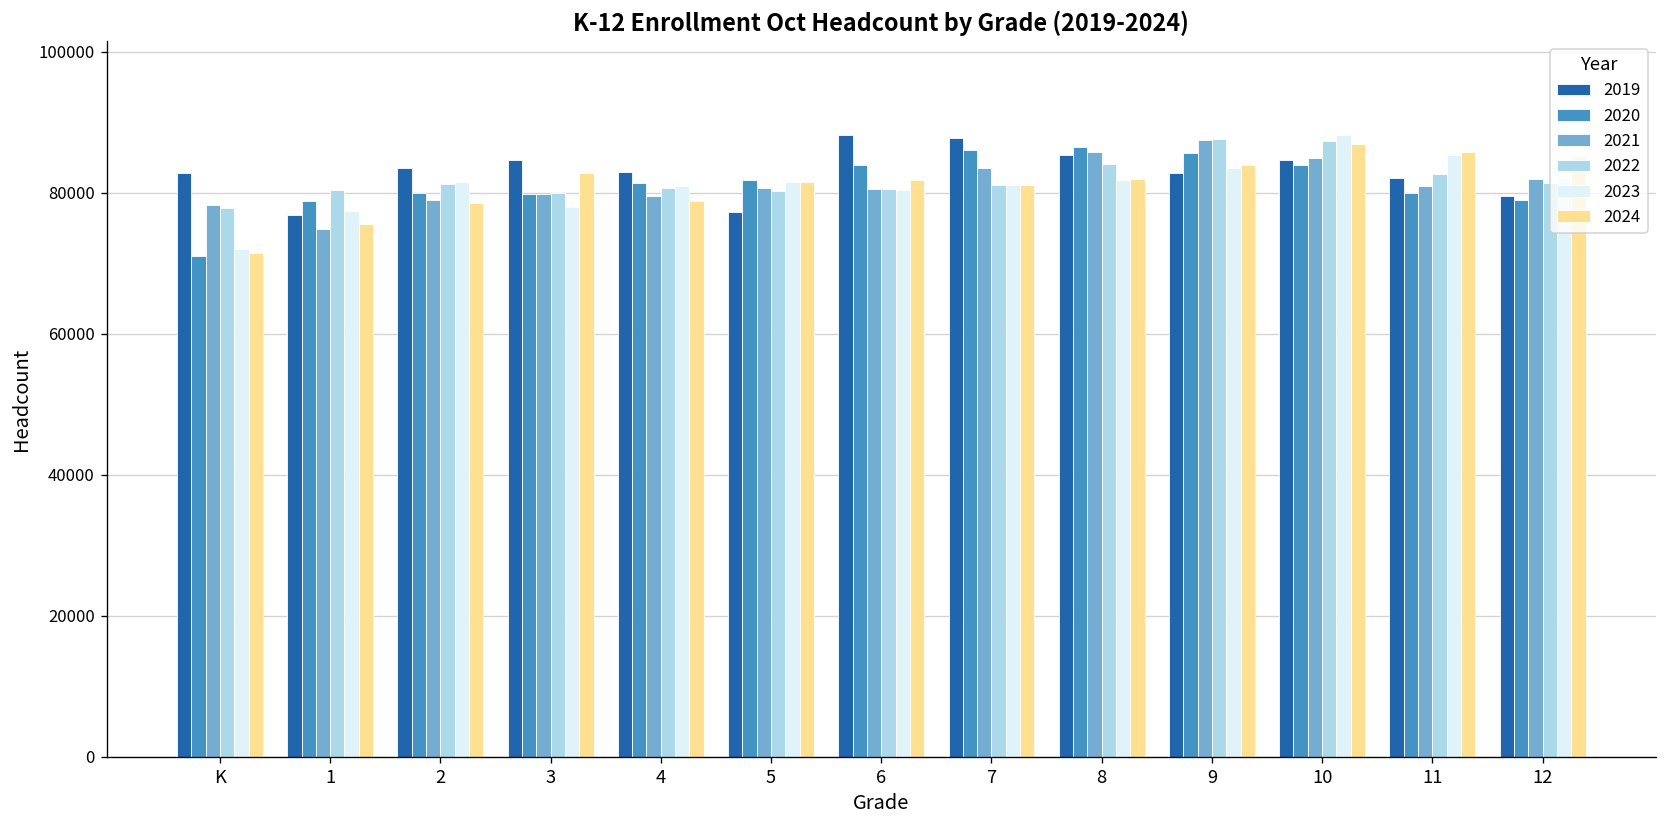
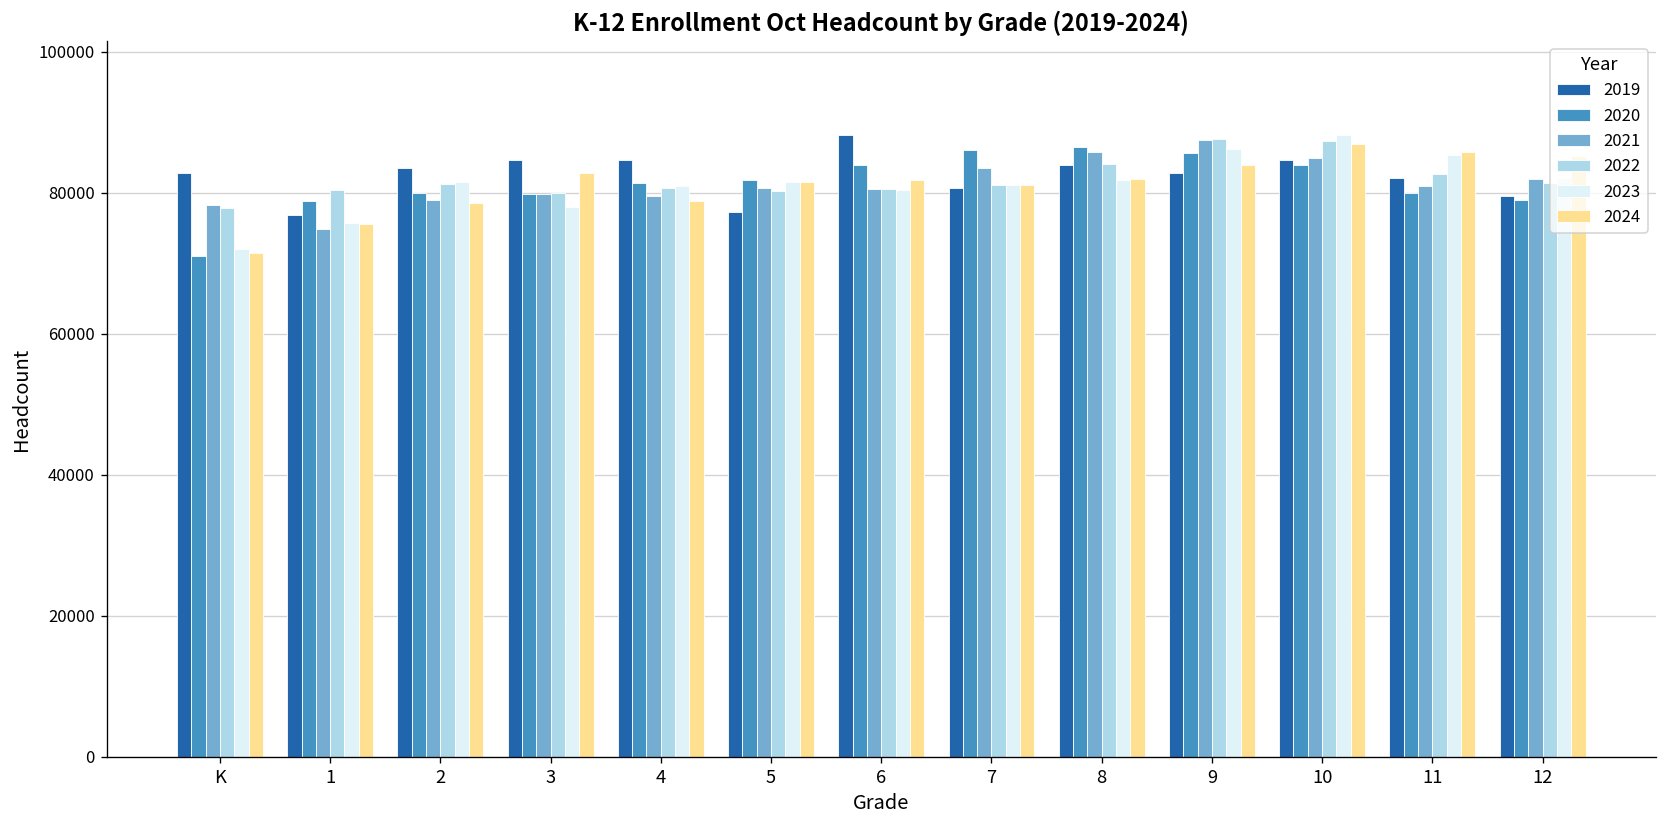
2023, 1: 77000 -> 76000
2019, 4: 83000 -> 85000
2019, 7: 88000 -> 81000
2019, 8: 85000 -> 84000
2023, 9: 84000 -> 86000
